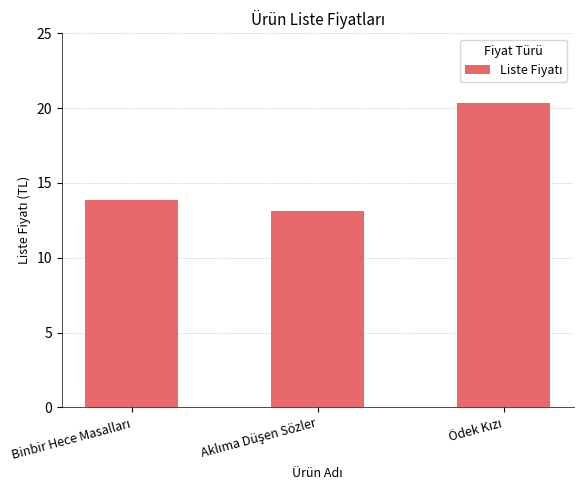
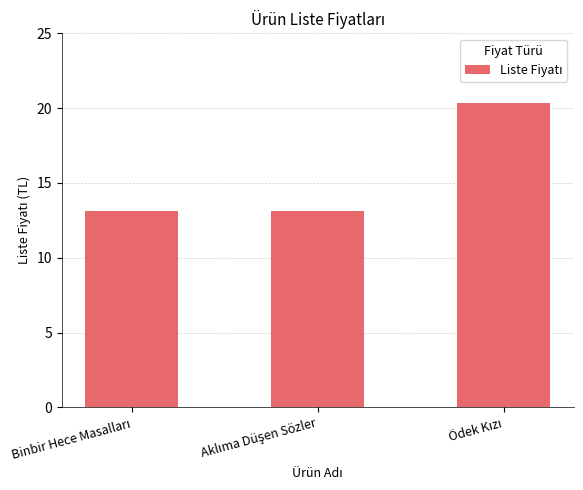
Binbir Hece Masalları: 13.9 -> 13.2
